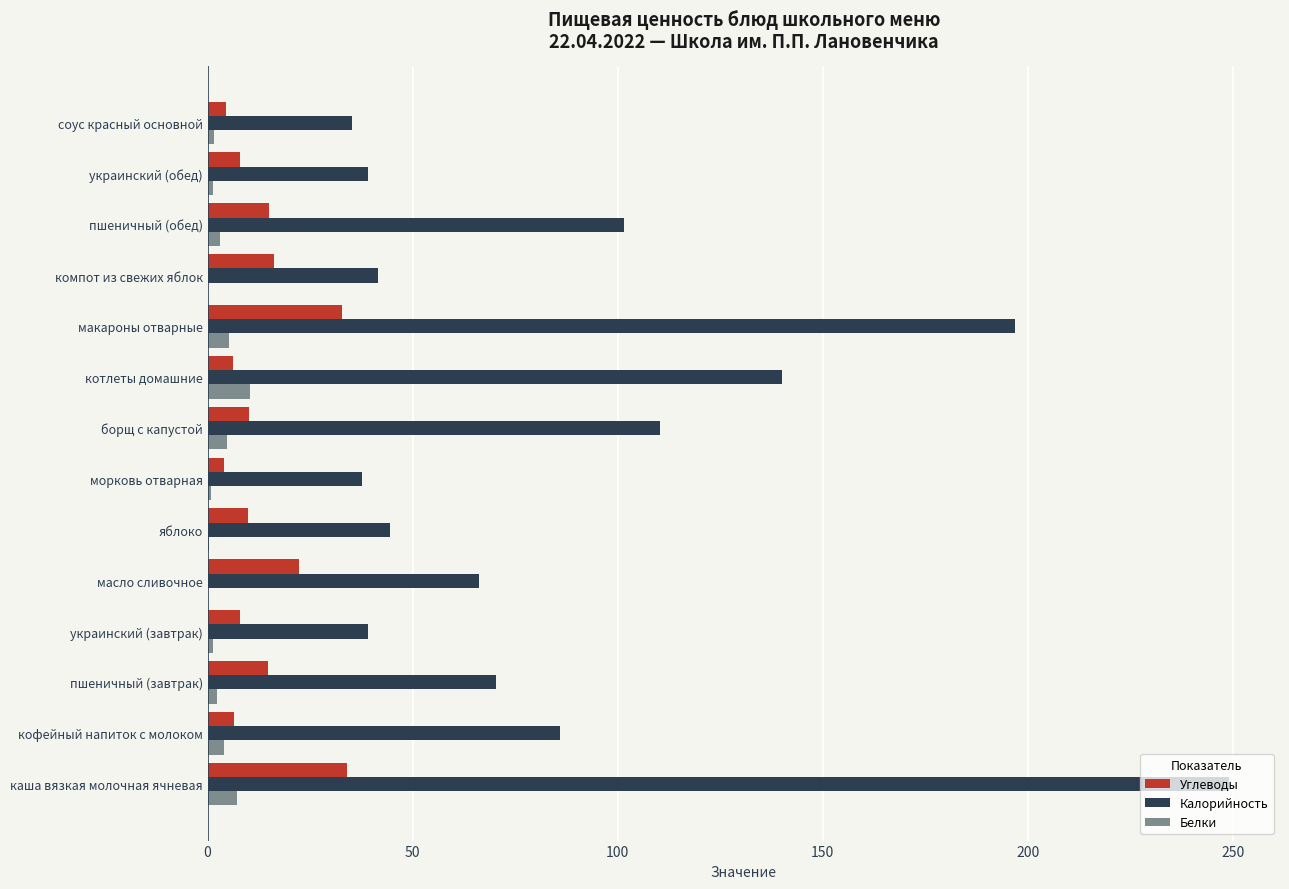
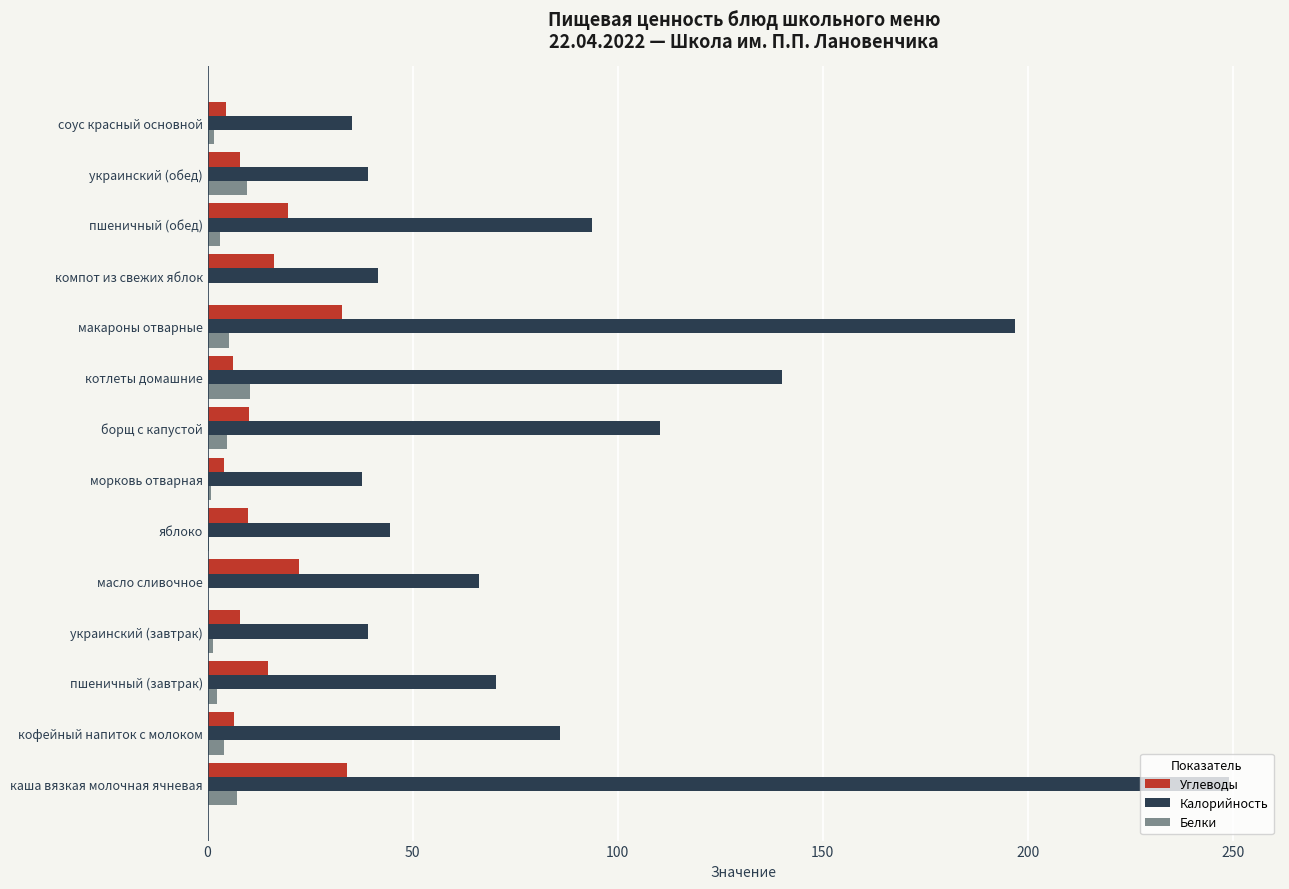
Белки, украинский (обед): 1 -> 10
Углеводы, пшеничный (обед): 15 -> 20
Калорийность, пшеничный (обед): 102 -> 94
